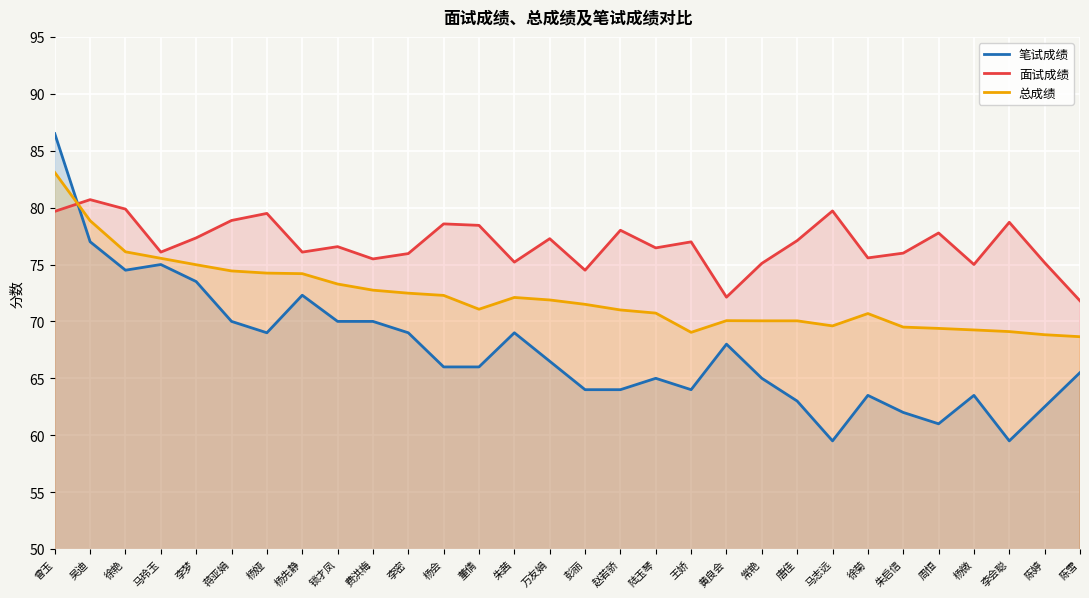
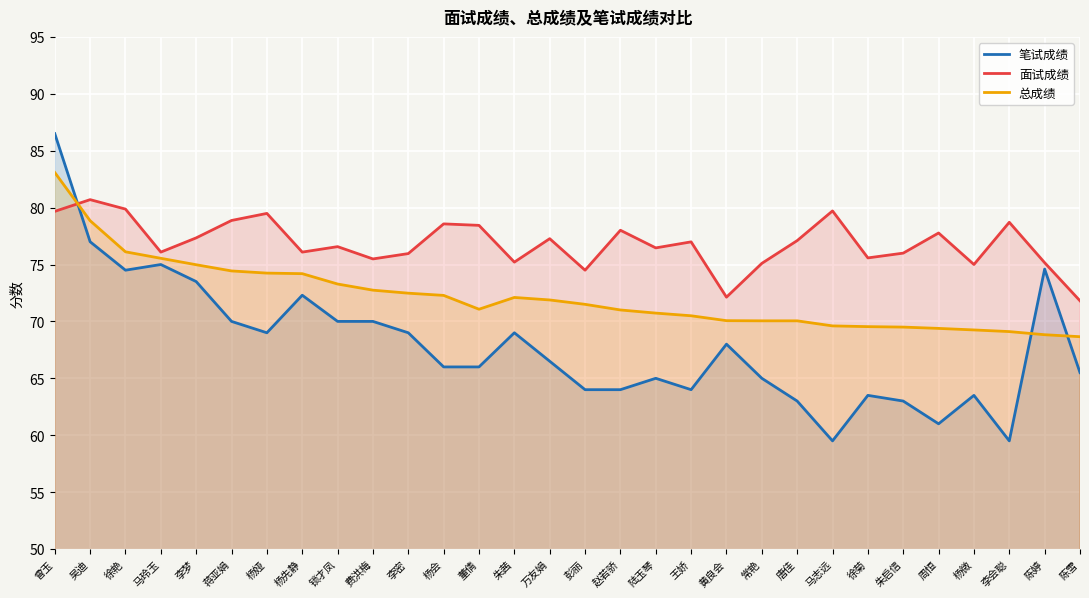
总成绩, 王娇: 69.0 -> 70.5
总成绩, 徐菊: 70.7 -> 69.5
笔试成绩, 朱启信: 62 -> 63
笔试成绩, 陈婷: 62.5 -> 74.6
